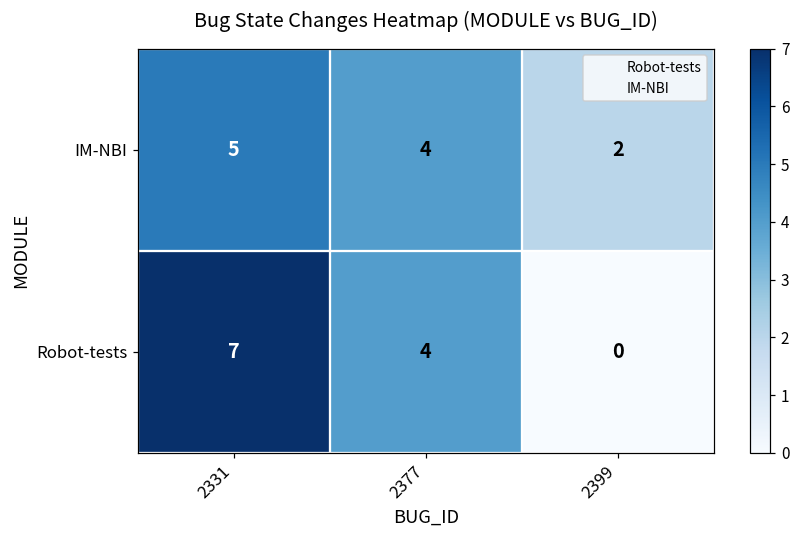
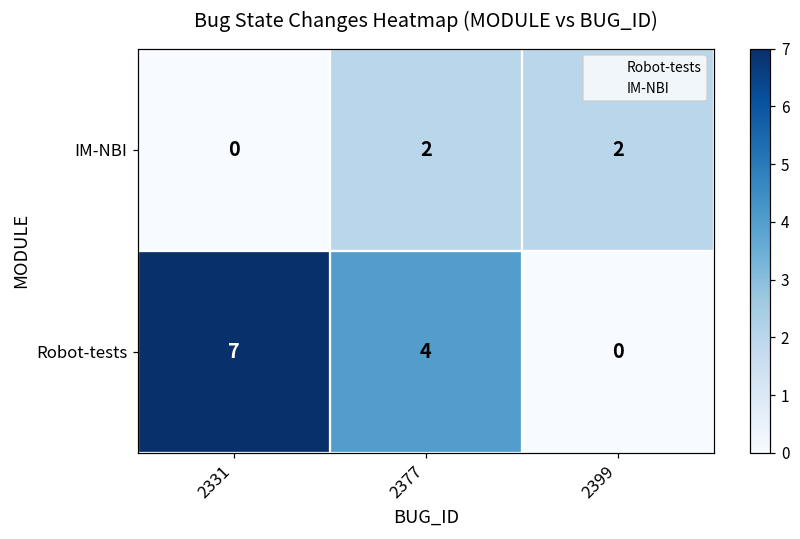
IM-NBI, 2331: 5 -> 0
IM-NBI, 2377: 4 -> 2
